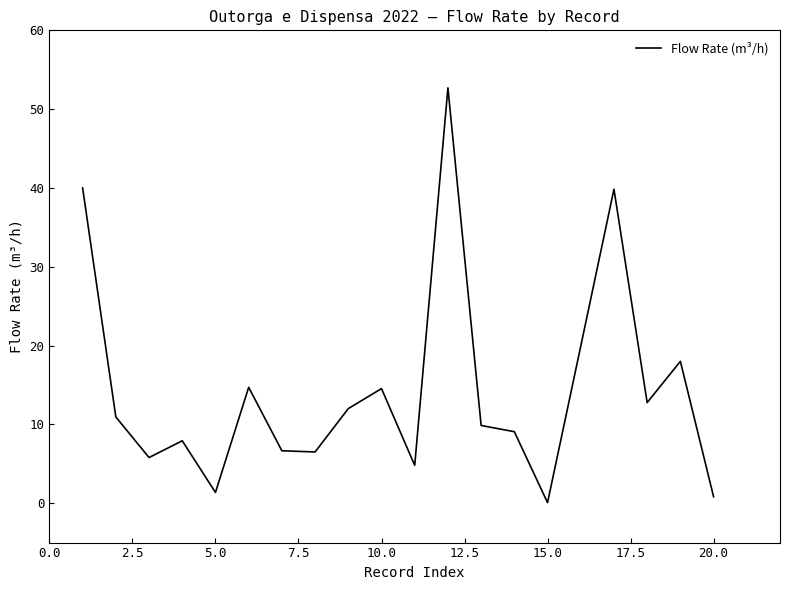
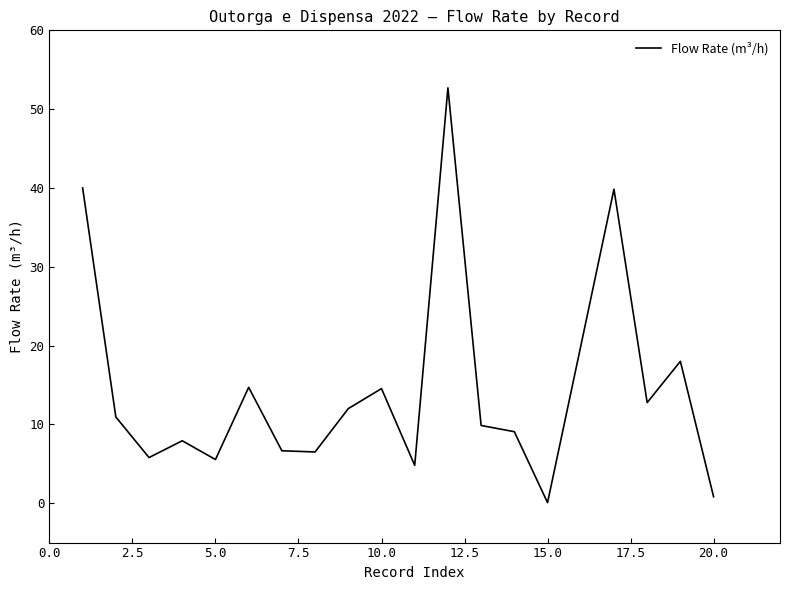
5.0: 1 -> 6
